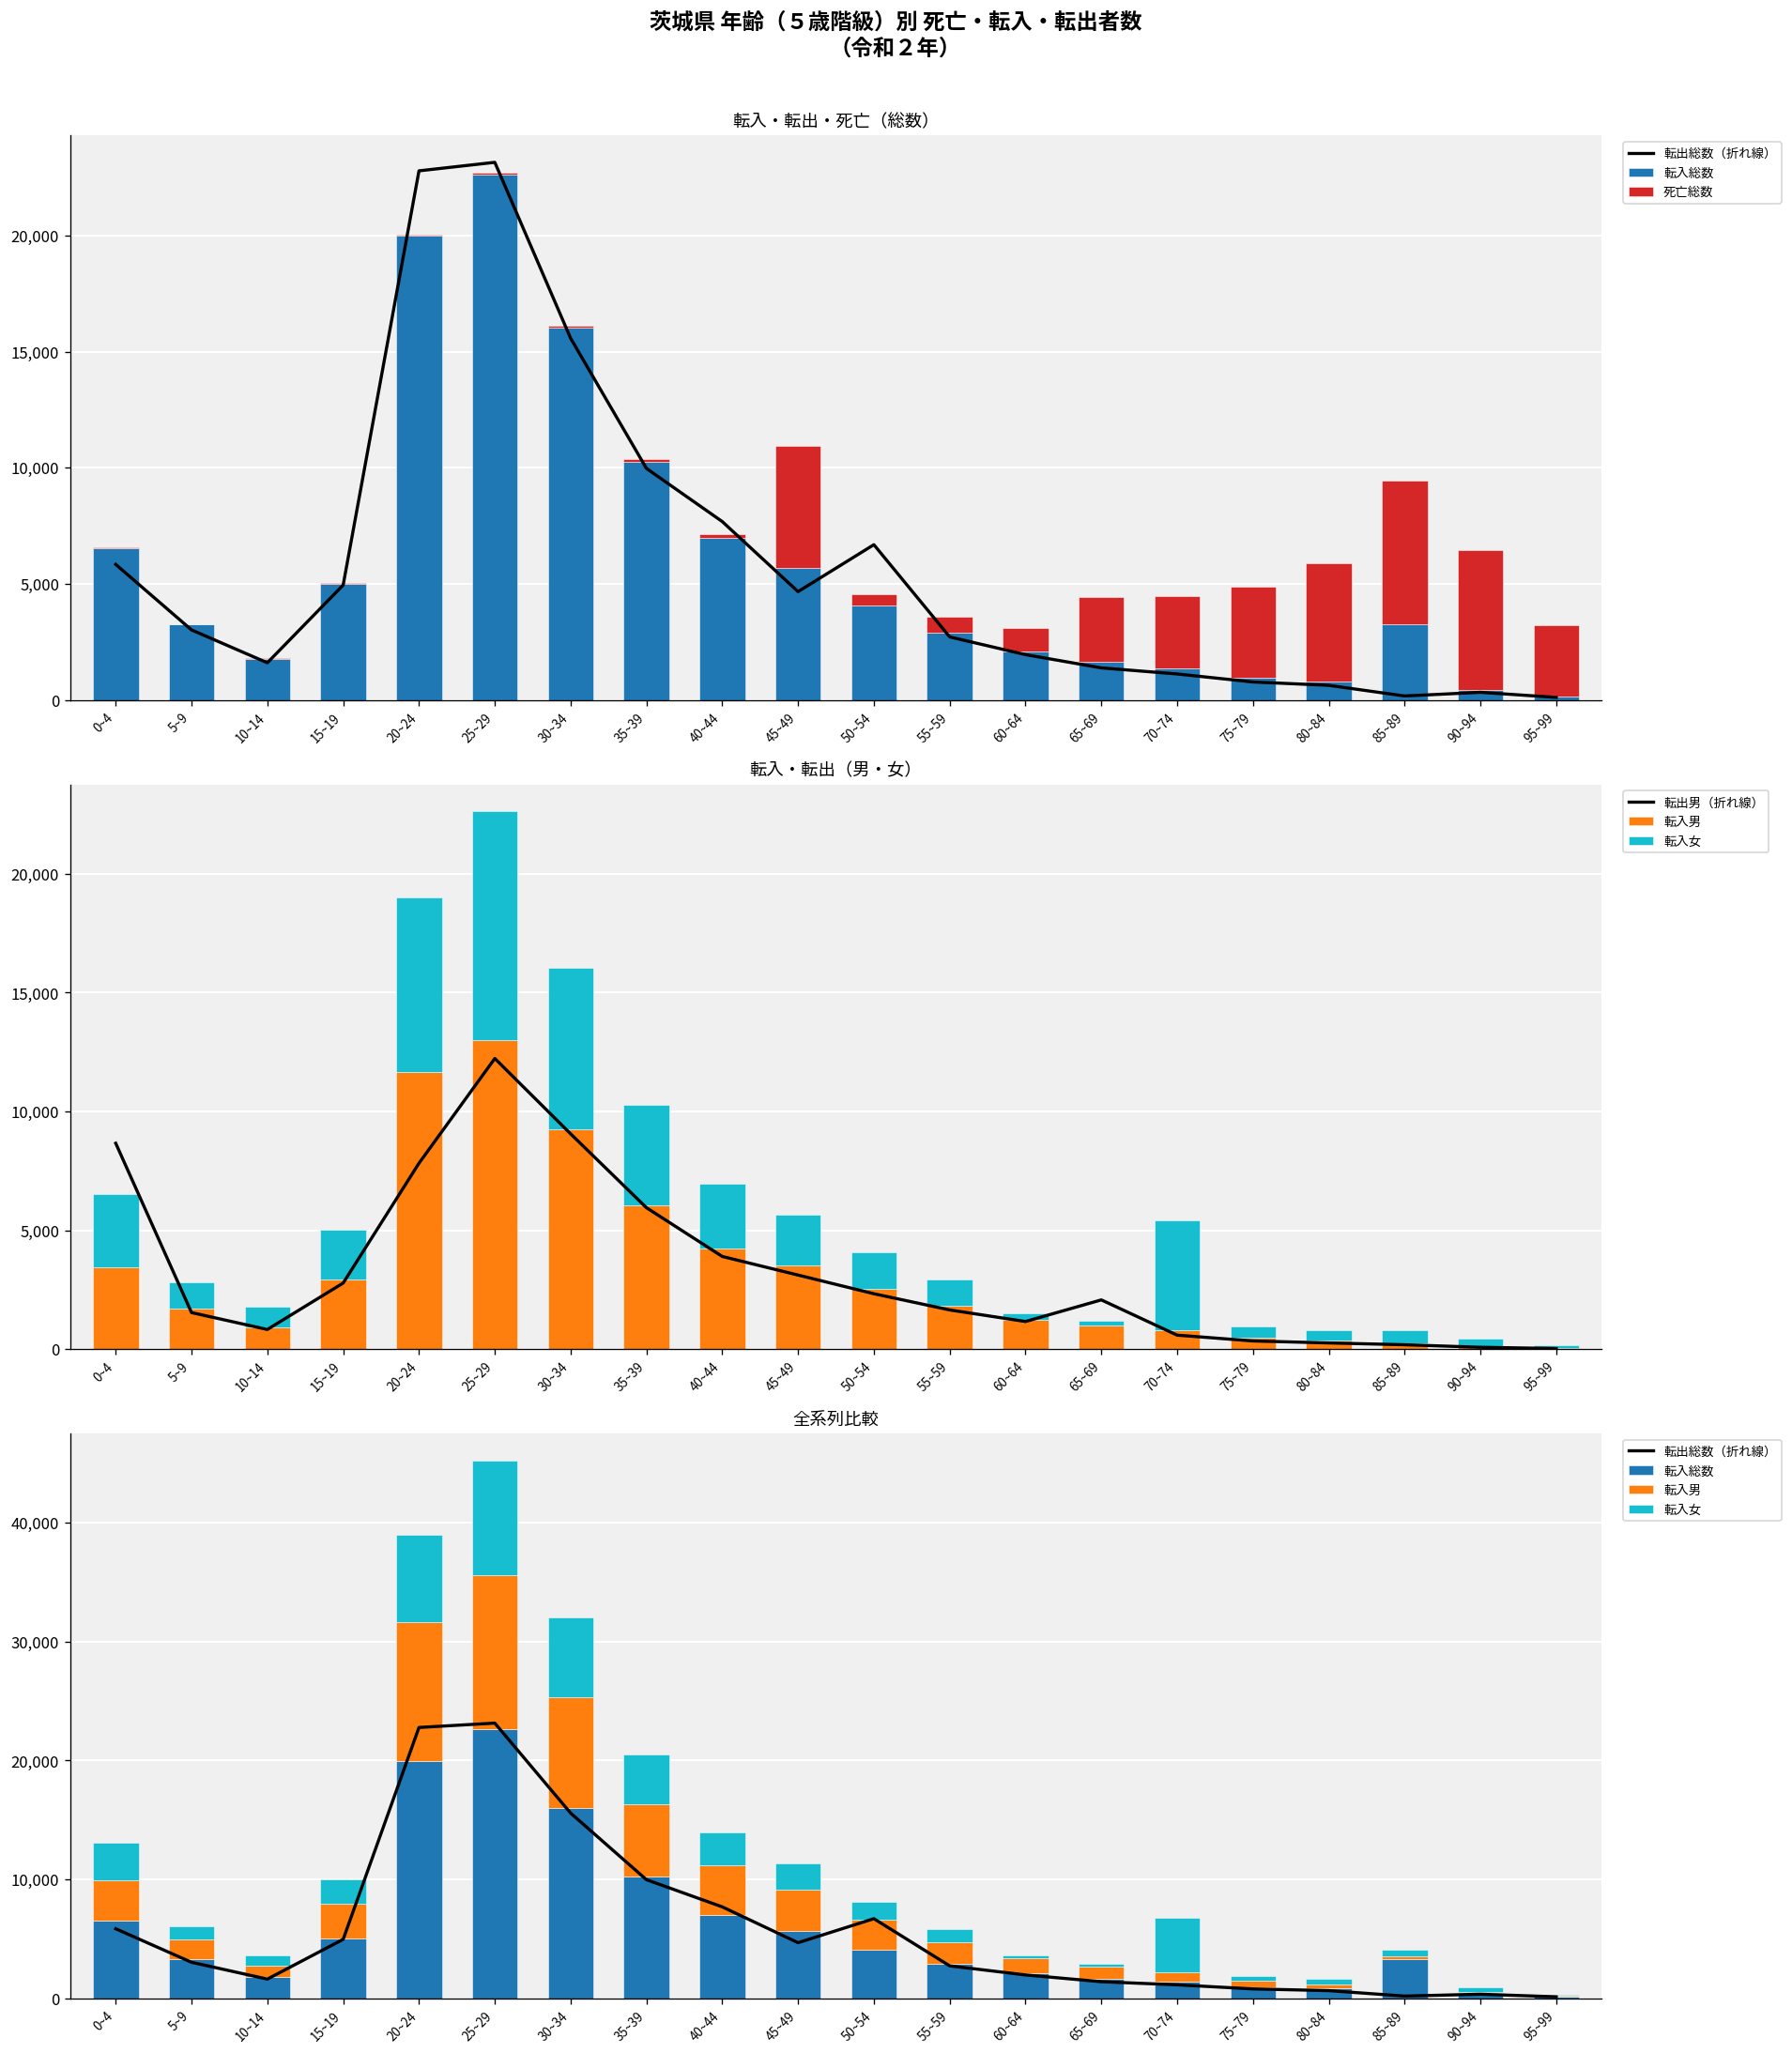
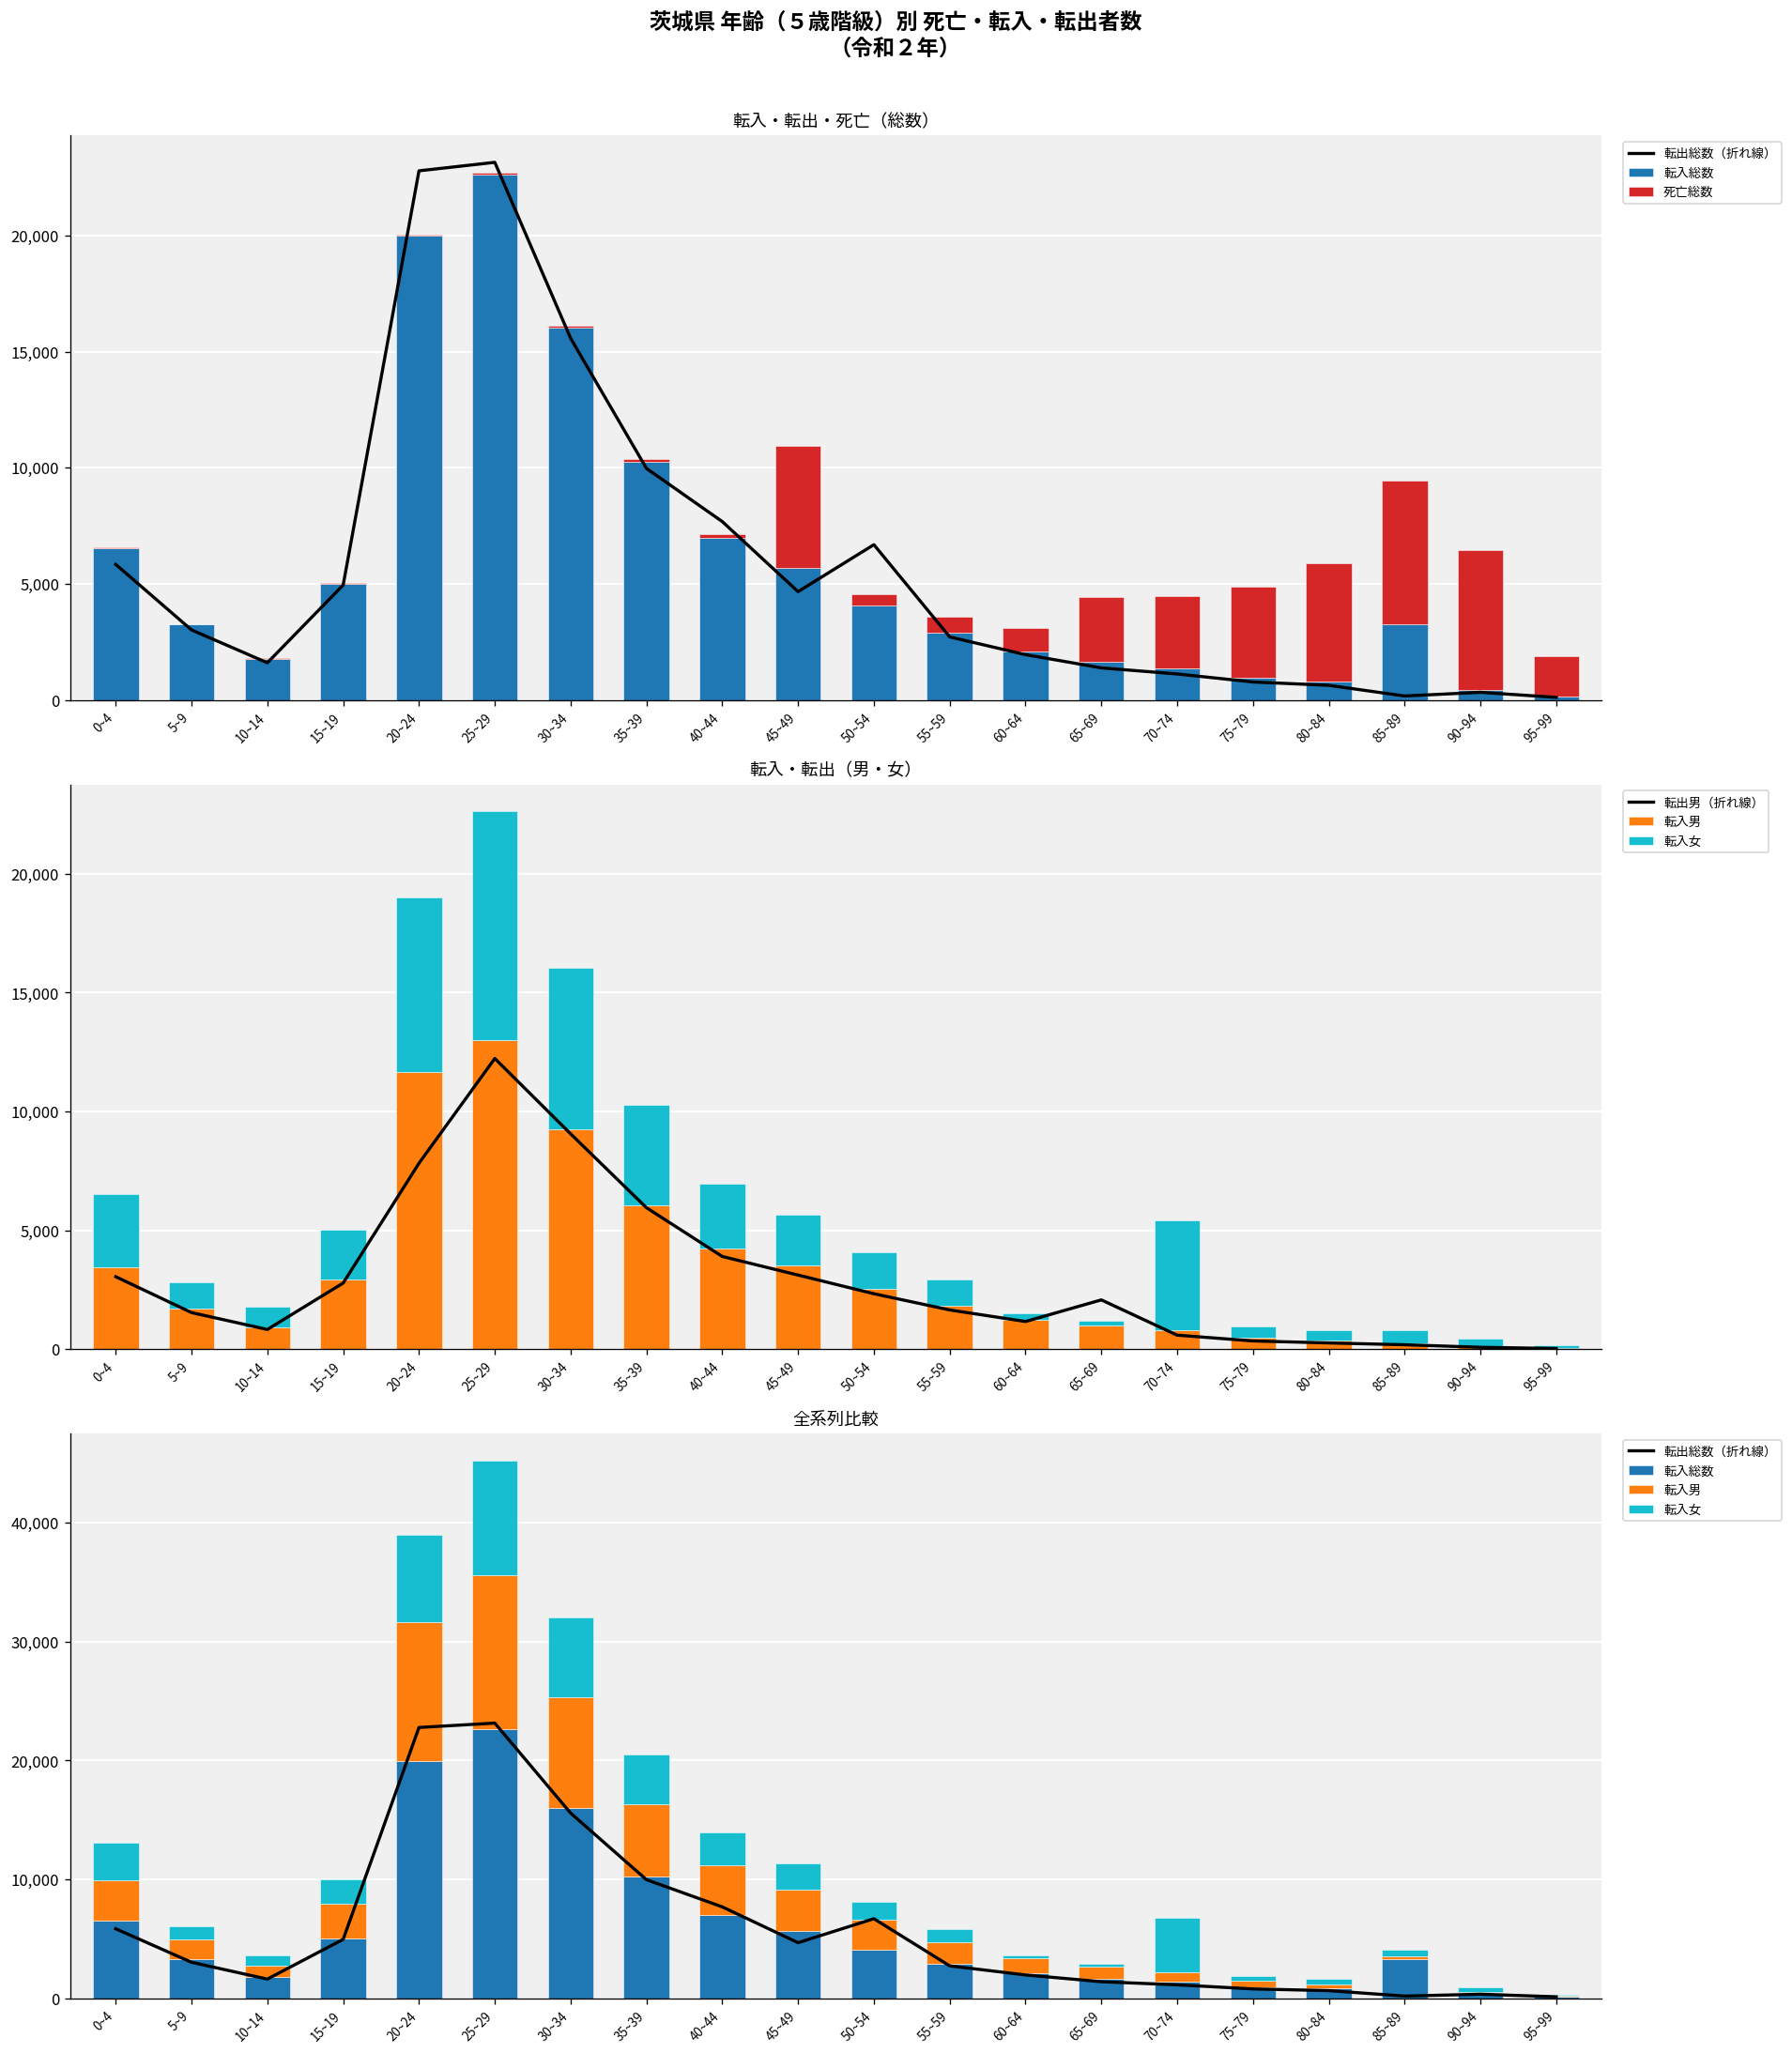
転入・転出・死亡（総数）, 死亡総数, 95~99: 3,100 -> 1,700
転入・転出（男・女）, 転出男（折れ線）, 0~4: 8,700 -> 3,000
